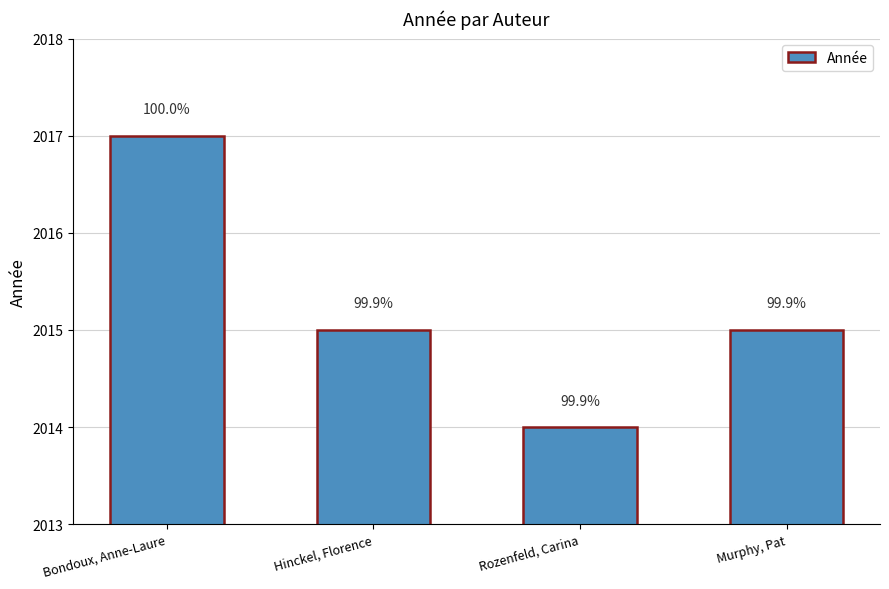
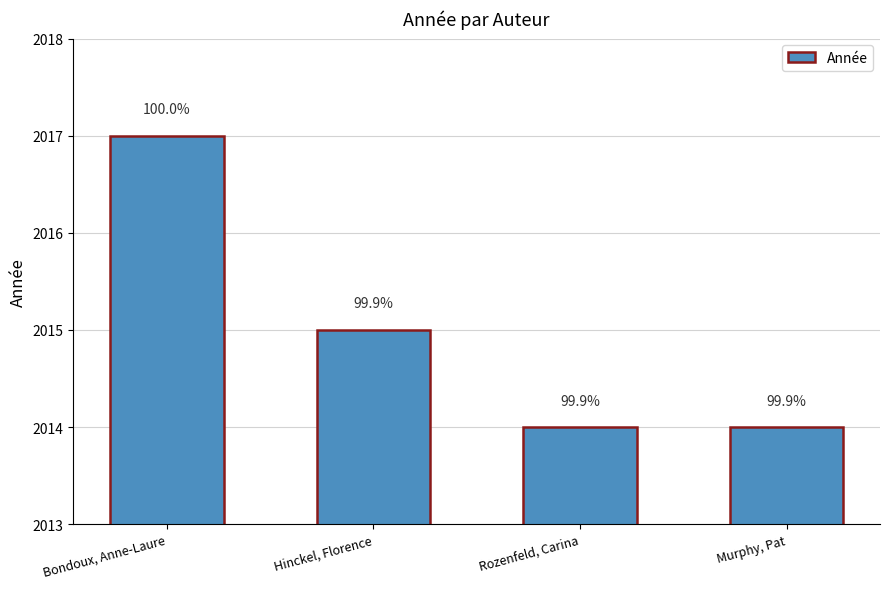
Murphy, Pat: 2015 -> 2014
